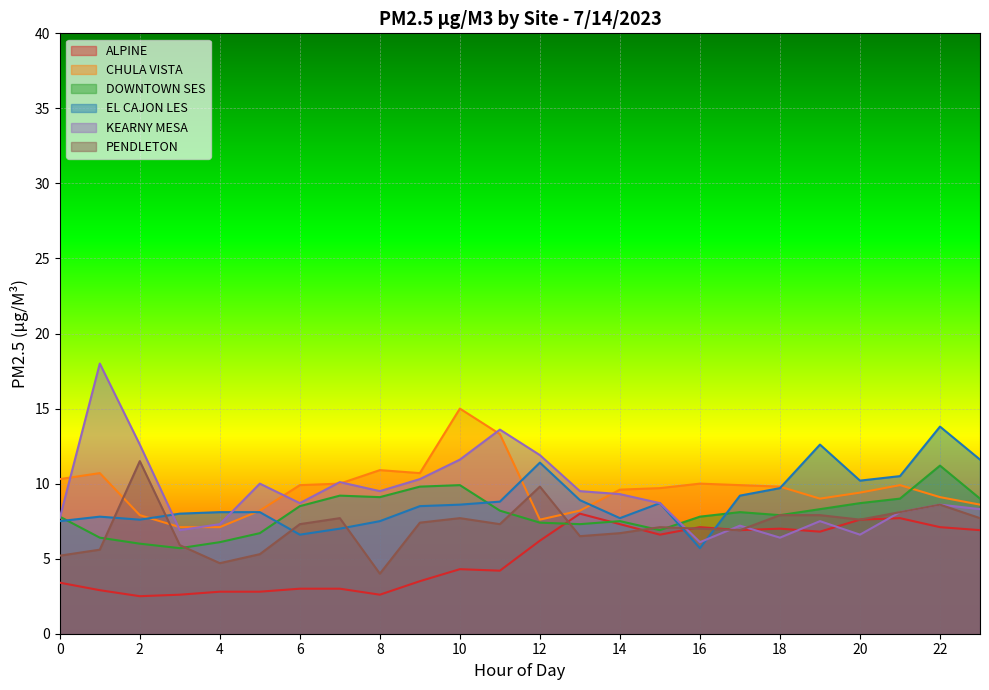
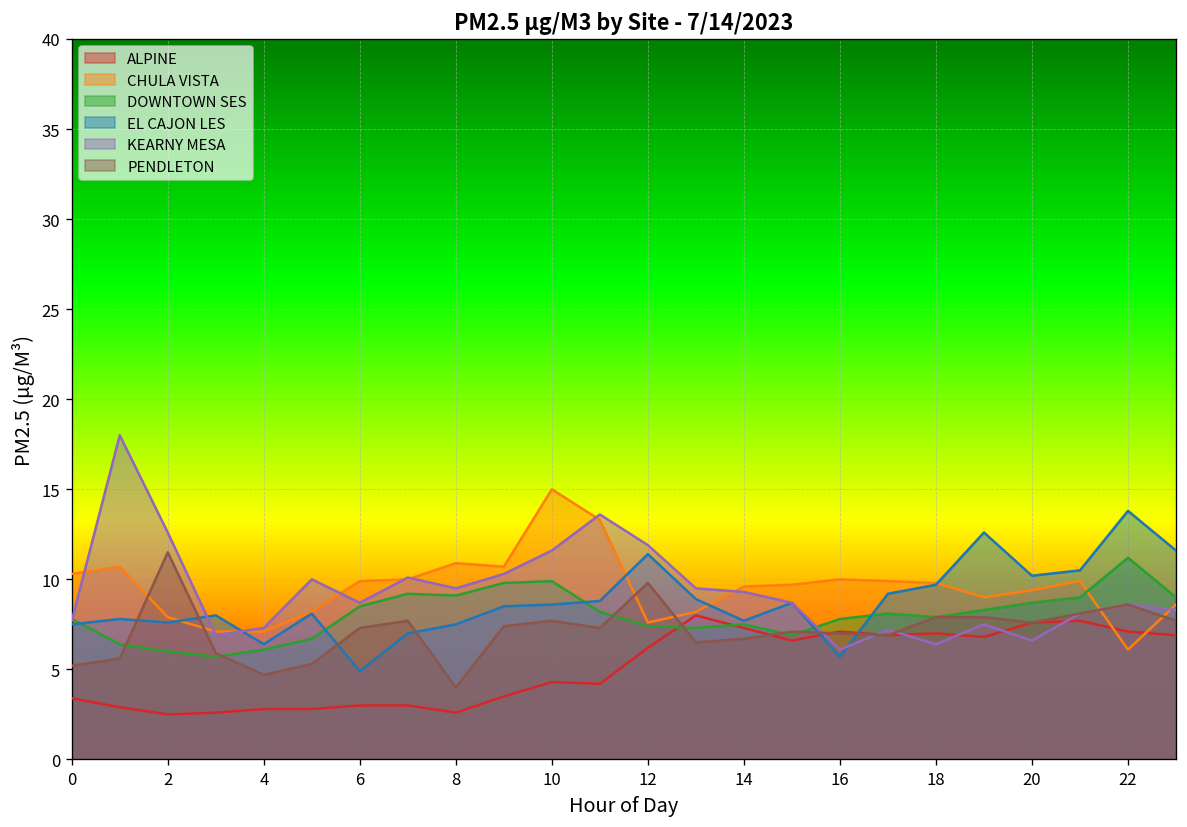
EL CAJON LES, 4: 8.1 -> 6.4
EL CAJON LES, 6: 6.6 -> 4.9
CHULA VISTA, 22: 9.1 -> 6.1
